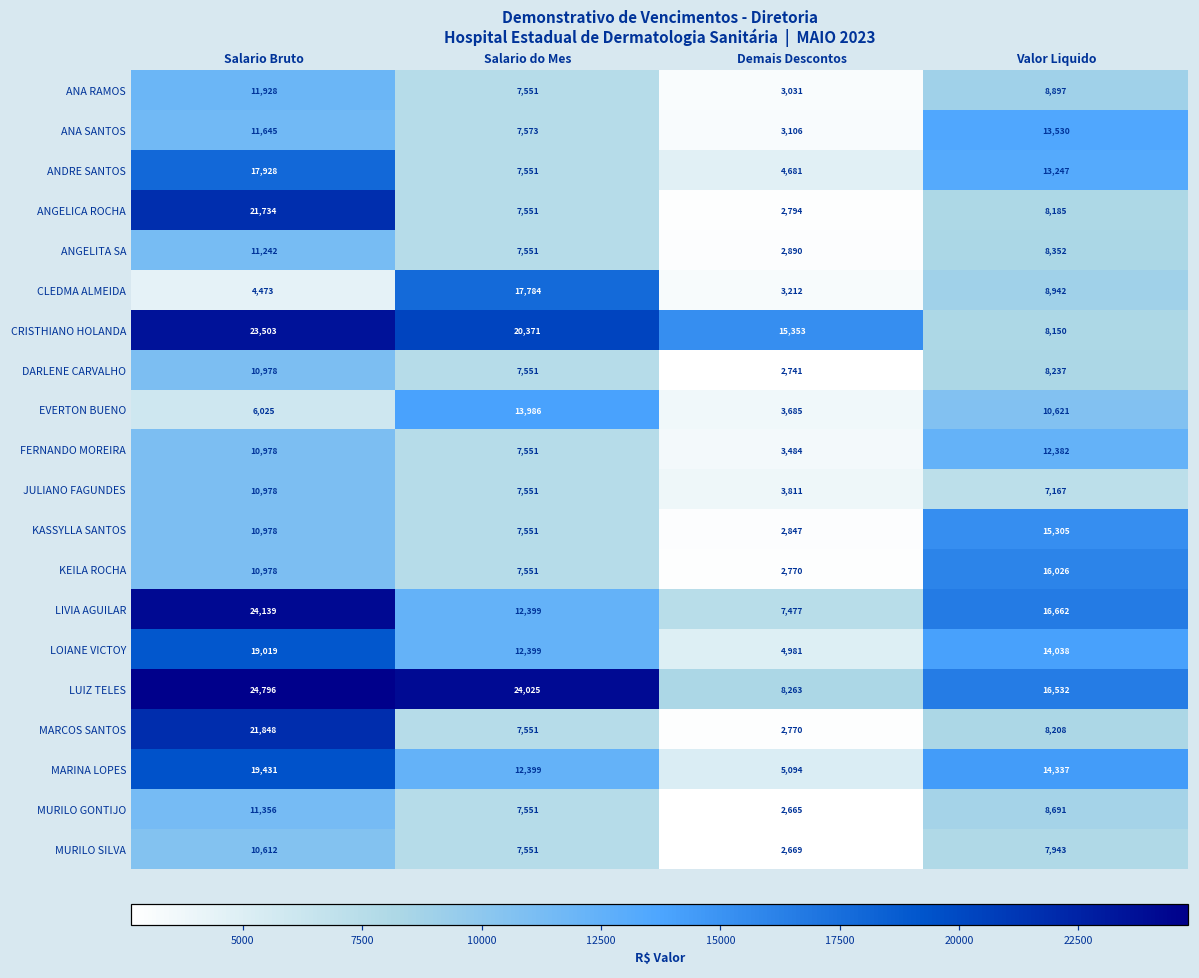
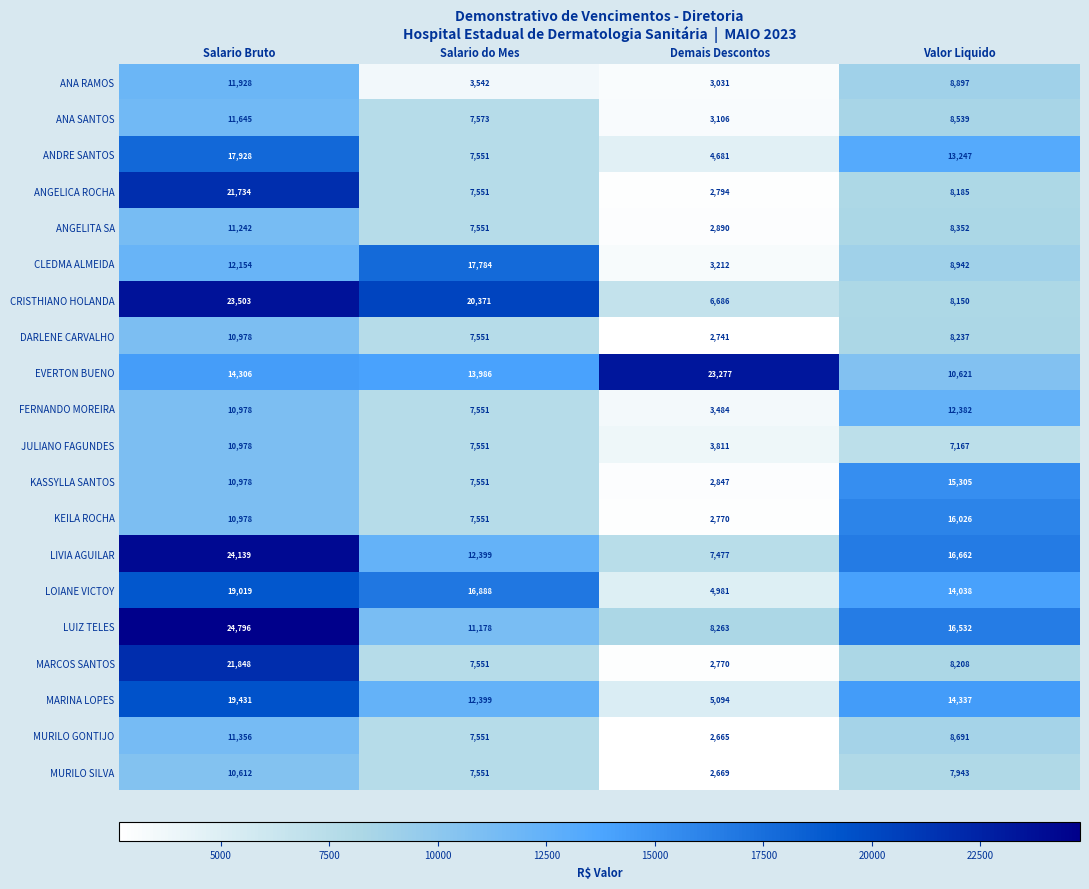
ANA RAMOS, Salario do Mes: 7,551 -> 3,542
ANA SANTOS, Valor Liquido: 13,530 -> 8,539
CLEDMA ALMEIDA, Salario Bruto: 4,473 -> 12,154
CRISTHIANO HOLANDA, Demais Descontos: 15,353 -> 6,686
EVERTON BUENO, Salario Bruto: 6,025 -> 14,306
EVERTON BUENO, Demais Descontos: 3,685 -> 23,277
LOIANE VICTOY, Salario do Mes: 12,399 -> 16,888
LUIZ TELES, Salario do Mes: 24,025 -> 11,178
